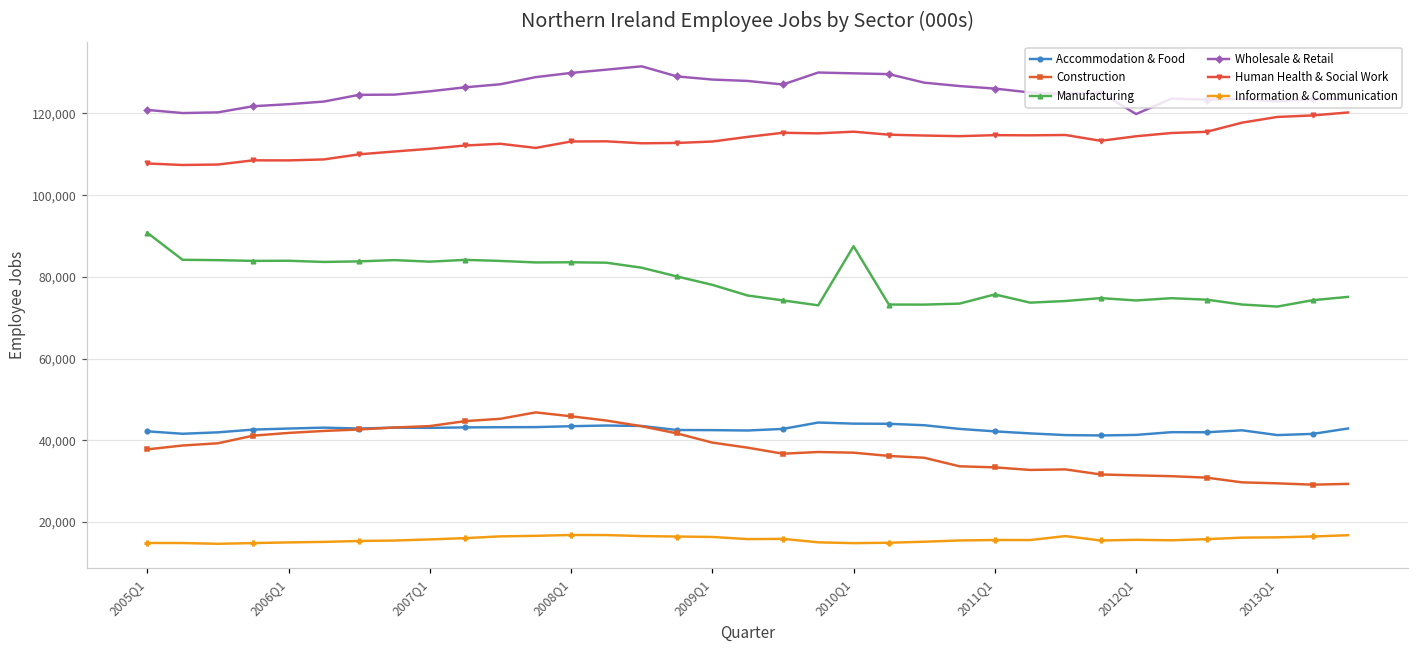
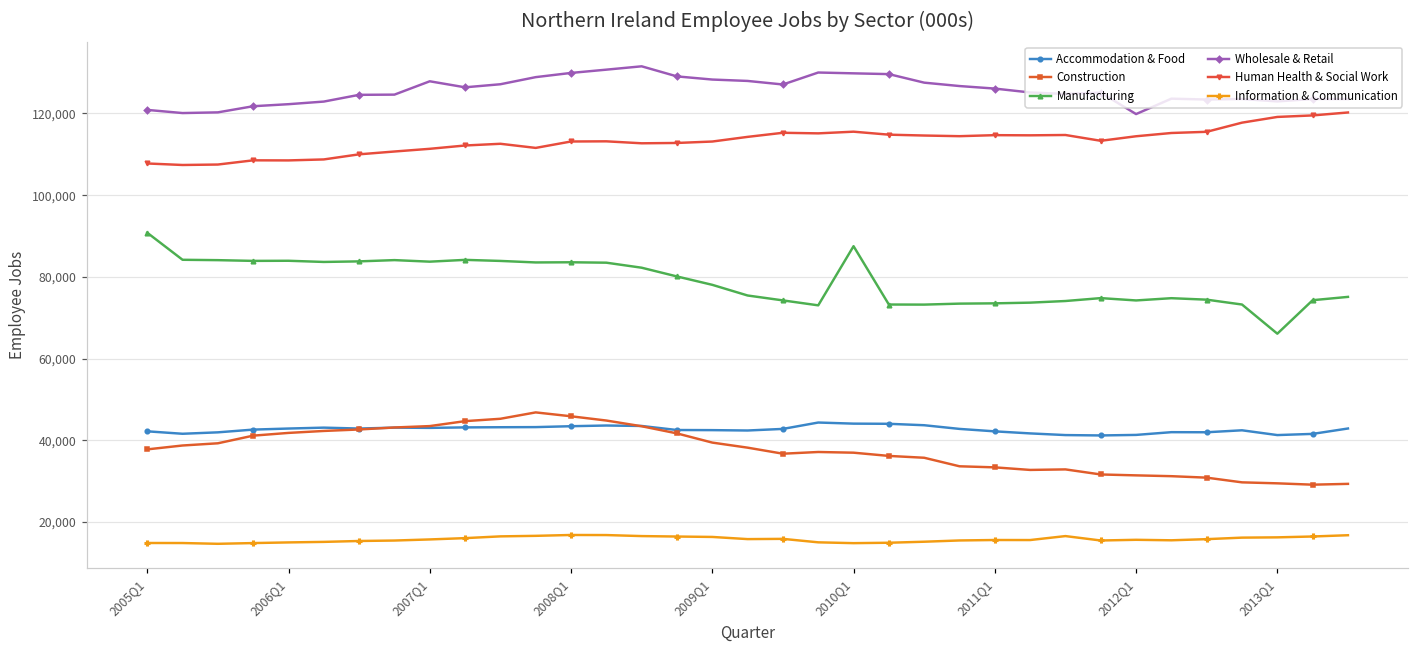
Wholesale & Retail, 2007Q1: 125,000 -> 128,000
Manufacturing, 2011Q1: 76,000 -> 74,000
Manufacturing, 2013Q1: 73,000 -> 66,000
